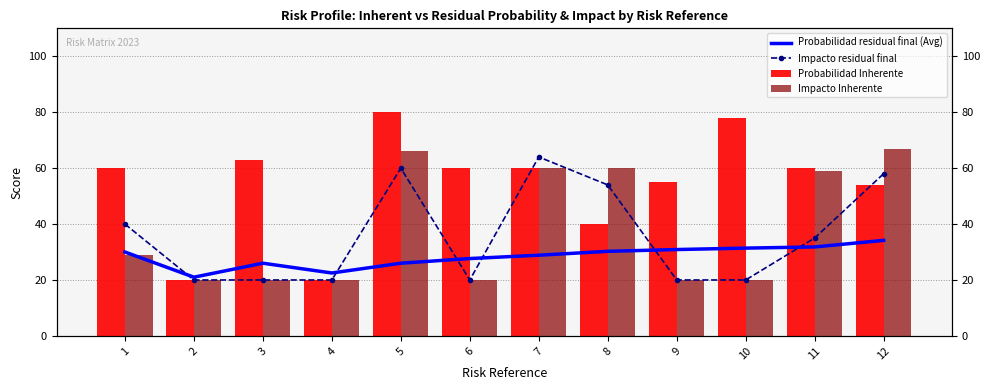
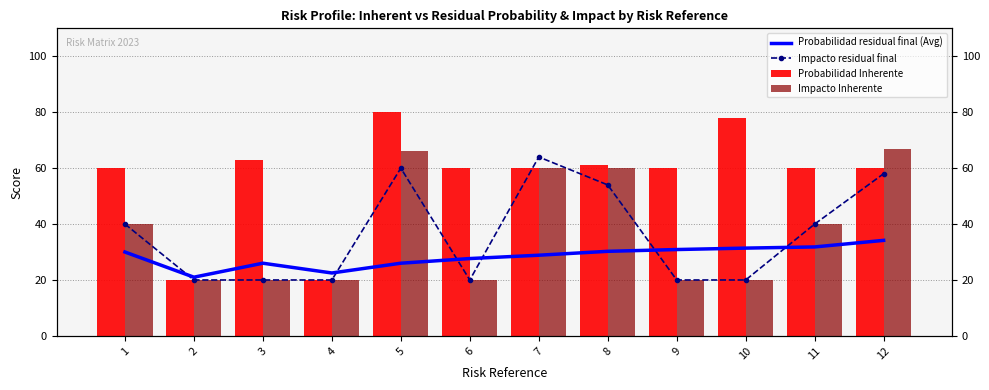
Impacto Inherente, 1: 29 -> 40
Probabilidad Inherente, 8: 40 -> 61
Probabilidad Inherente, 9: 55 -> 60
Impacto residual final, 11: 35 -> 40
Impacto Inherente, 11: 59 -> 40
Probabilidad Inherente, 12: 54 -> 60
